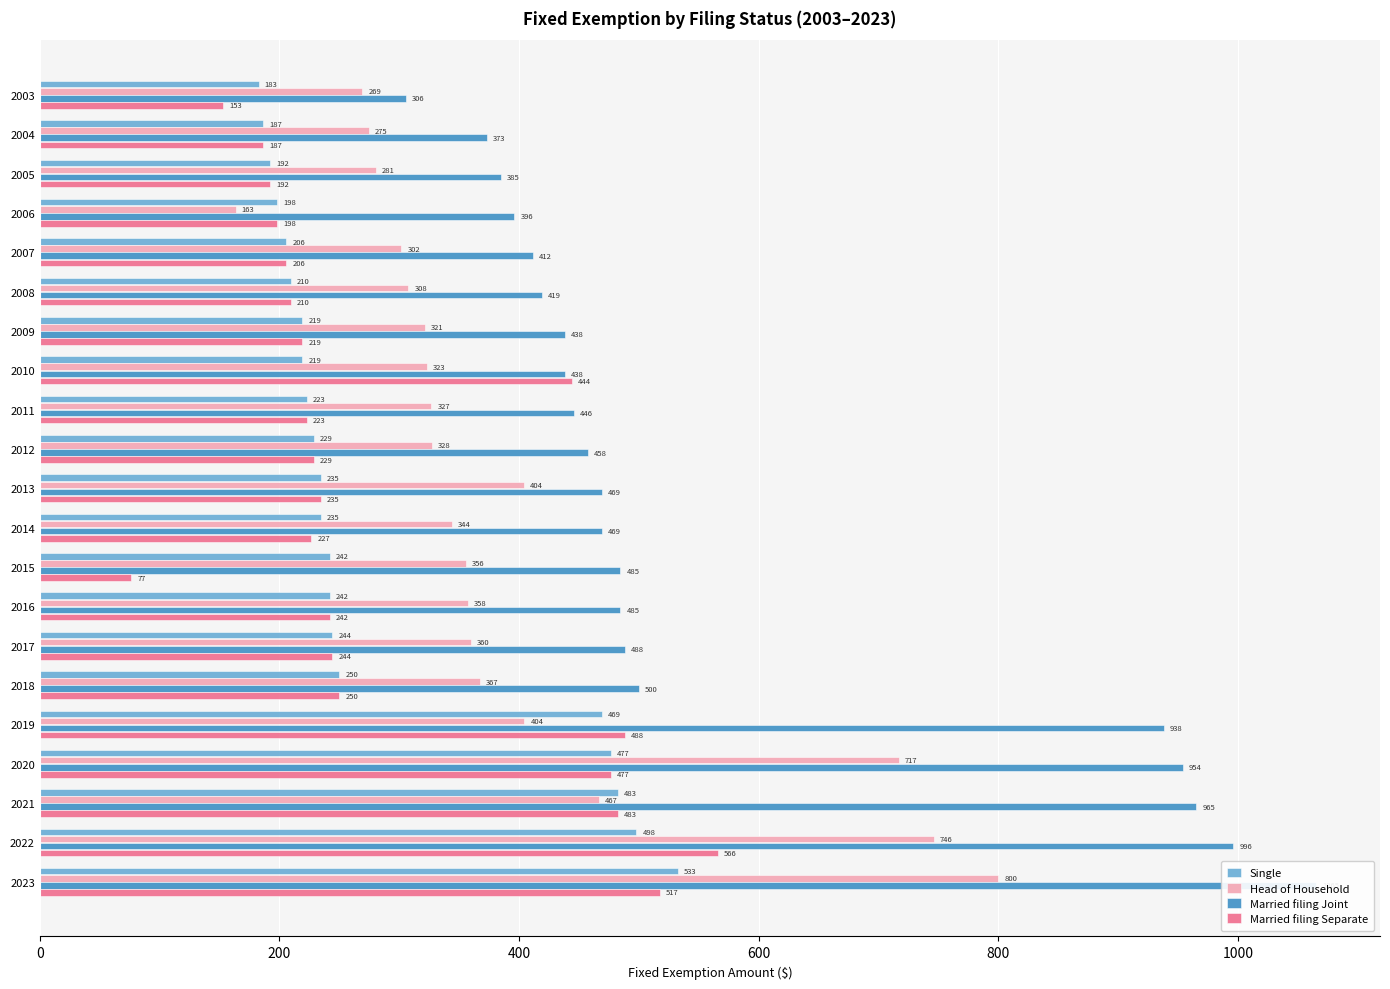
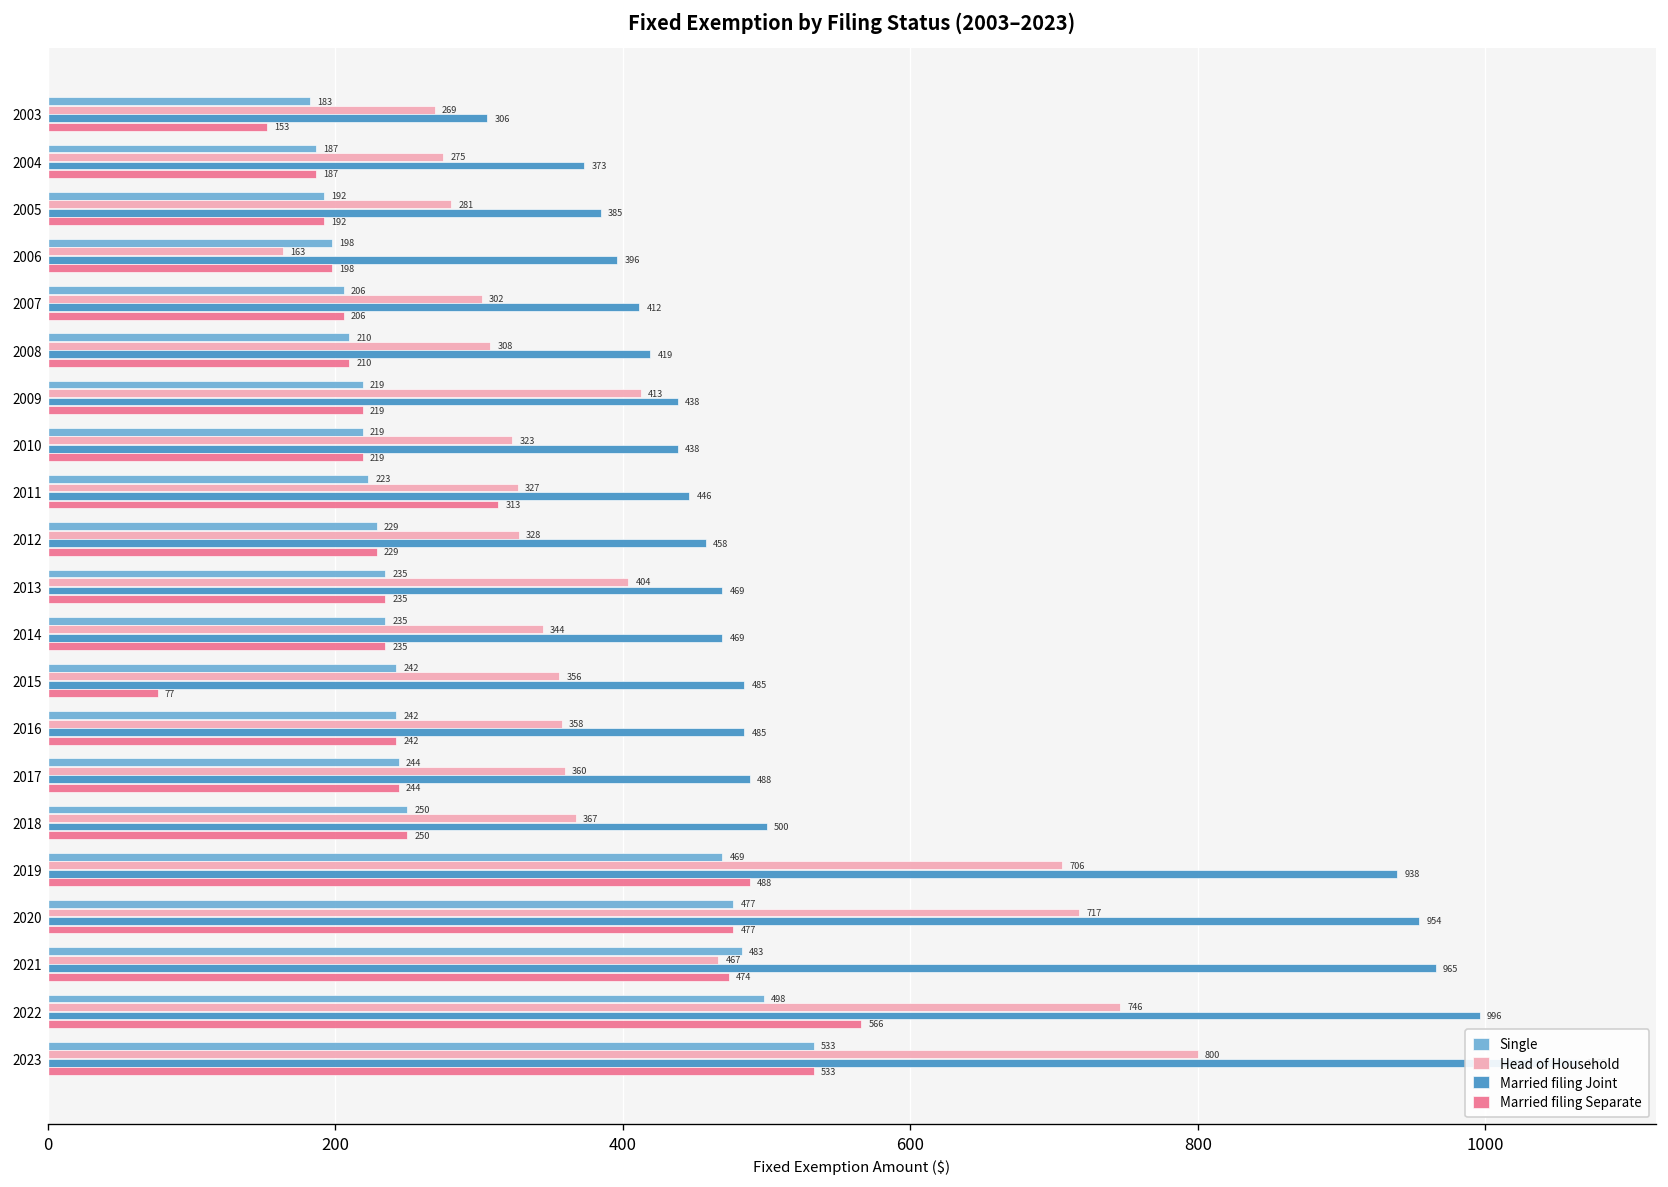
Head of Household, 2009: 321 -> 413
Married filing Separate, 2010: 444 -> 219
Married filing Separate, 2011: 223 -> 313
Married filing Separate, 2014: 227 -> 235
Head of Household, 2019: 404 -> 706
Married filing Separate, 2021: 483 -> 474
Married filing Separate, 2023: 517 -> 533
